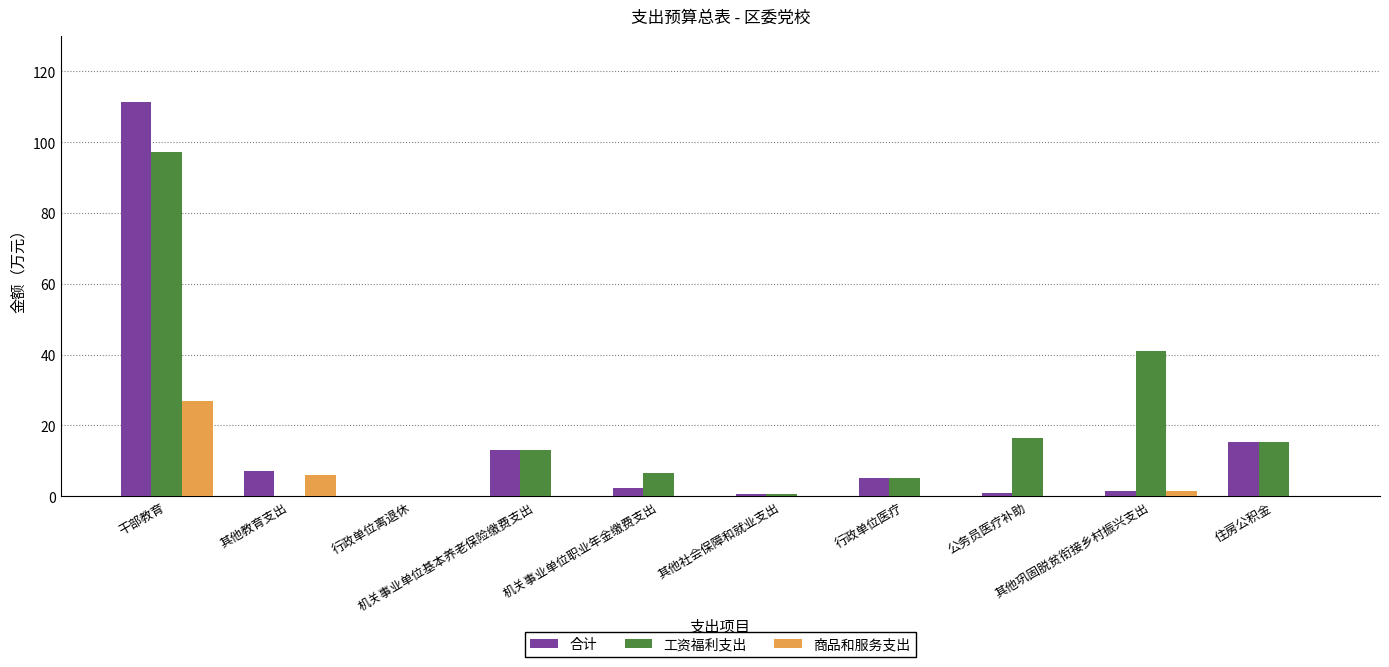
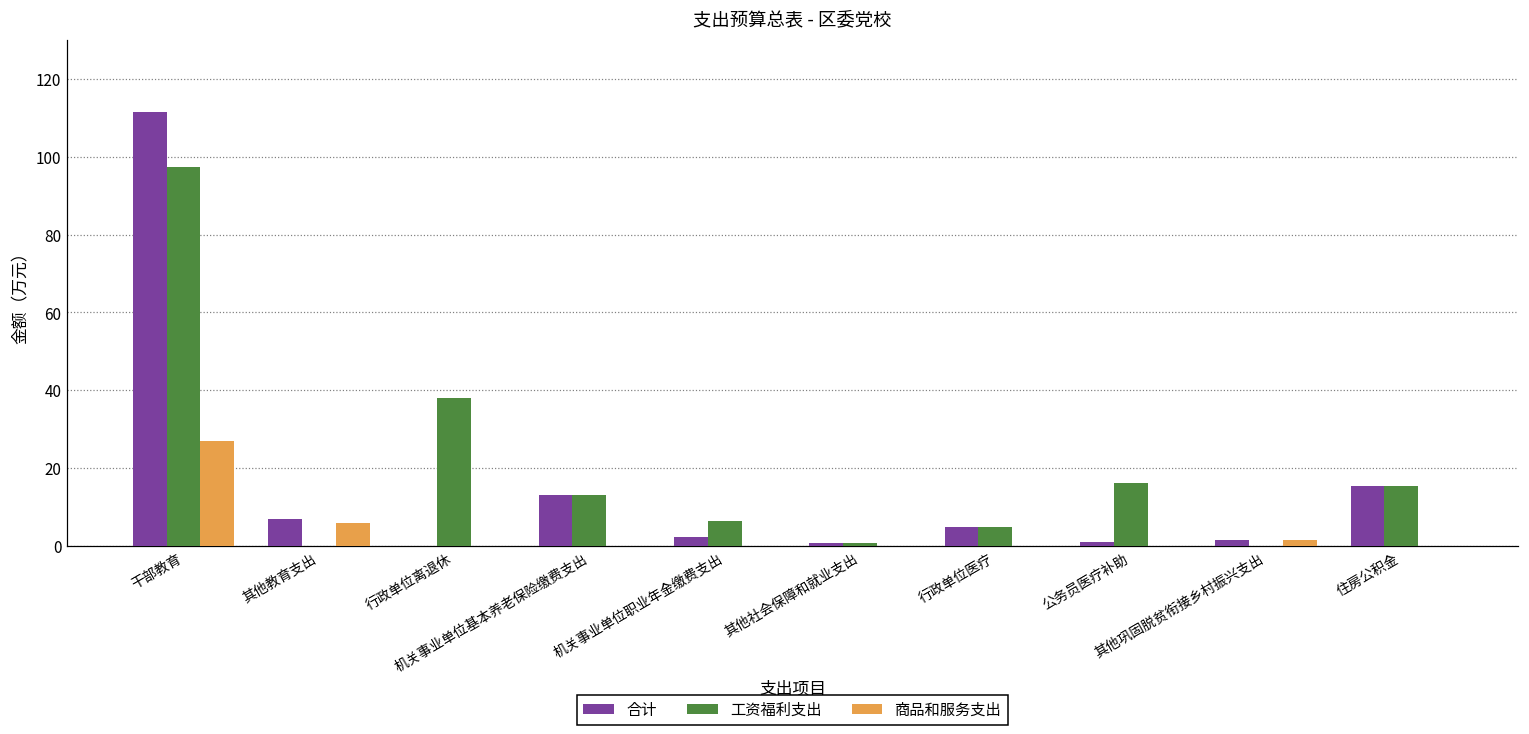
工资福利支出, 行政单位离退休: 0 -> 38
工资福利支出, 其他巩固脱贫衔接乡村振兴支出: 41 -> 0
